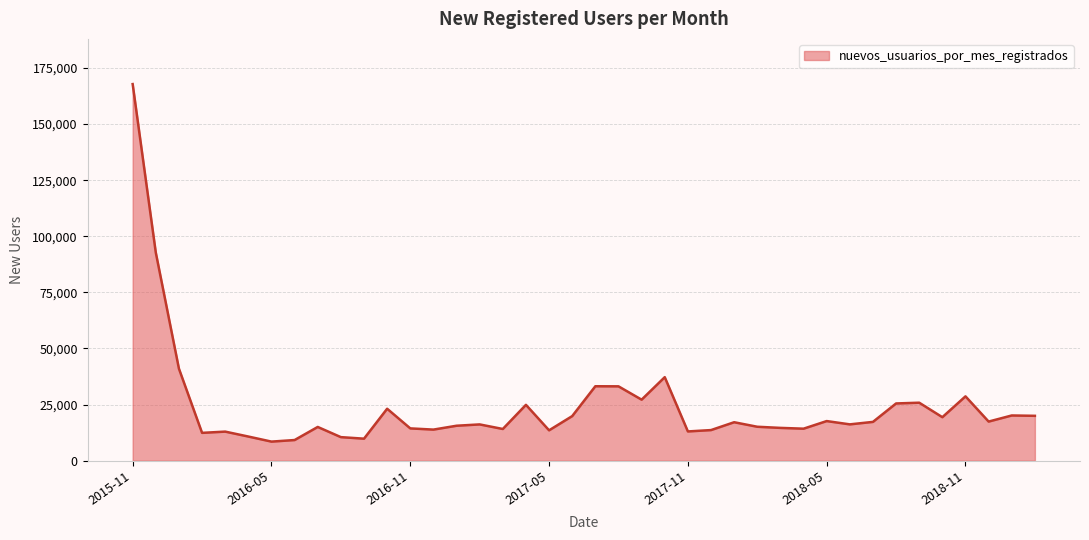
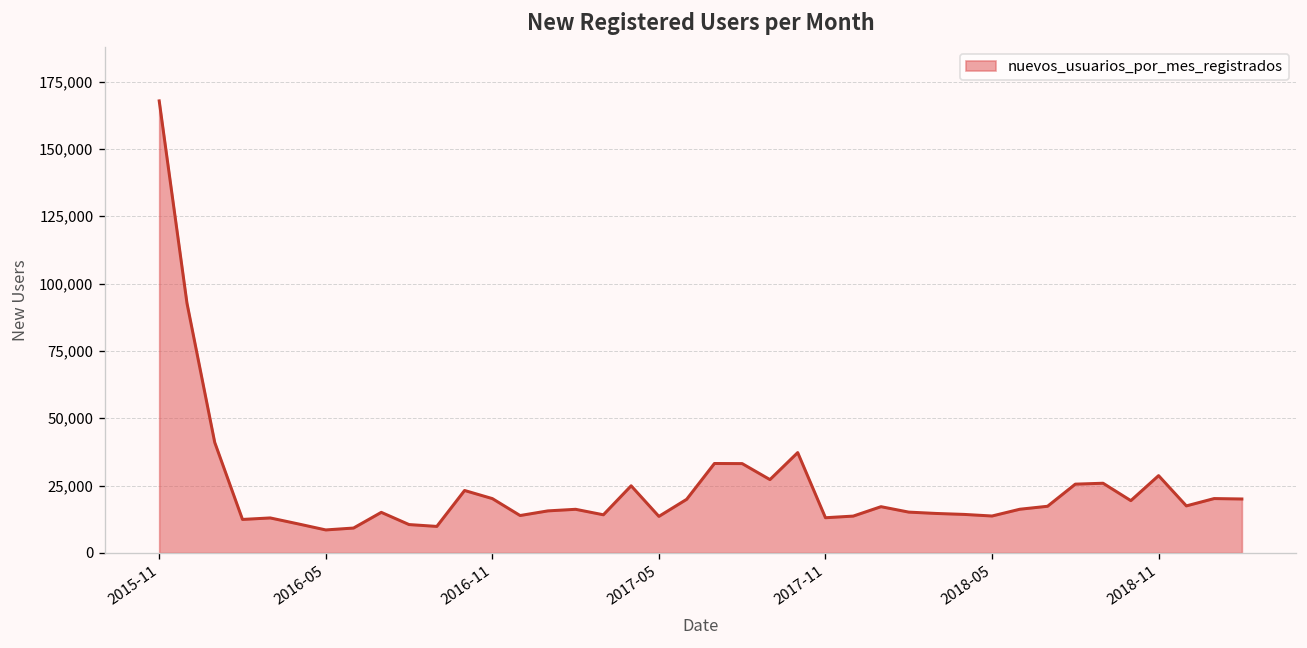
2016-11: 14,000 -> 20,000
2018-05: 18,000 -> 14,000
